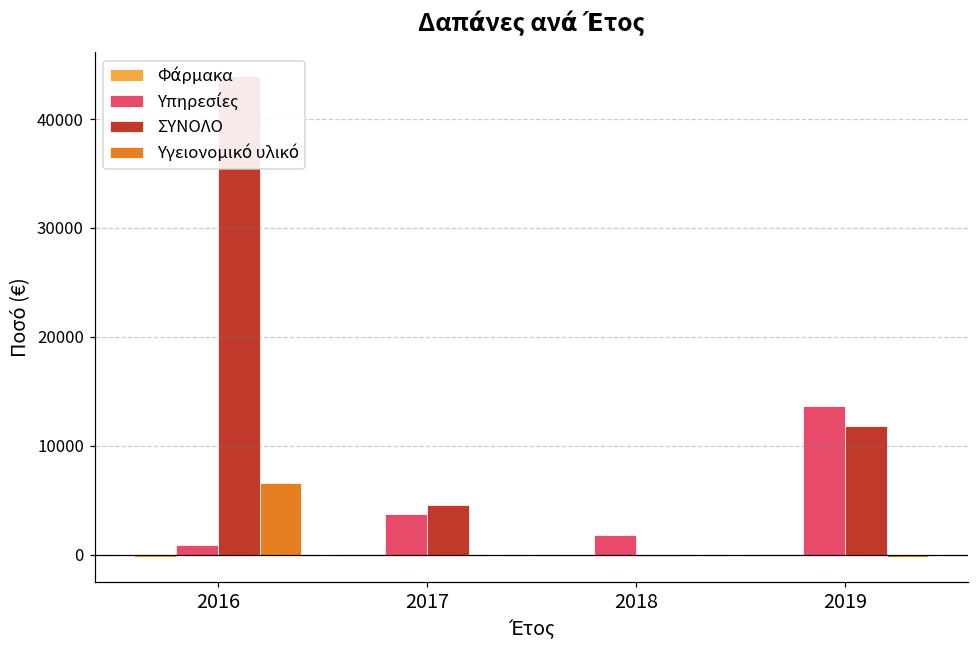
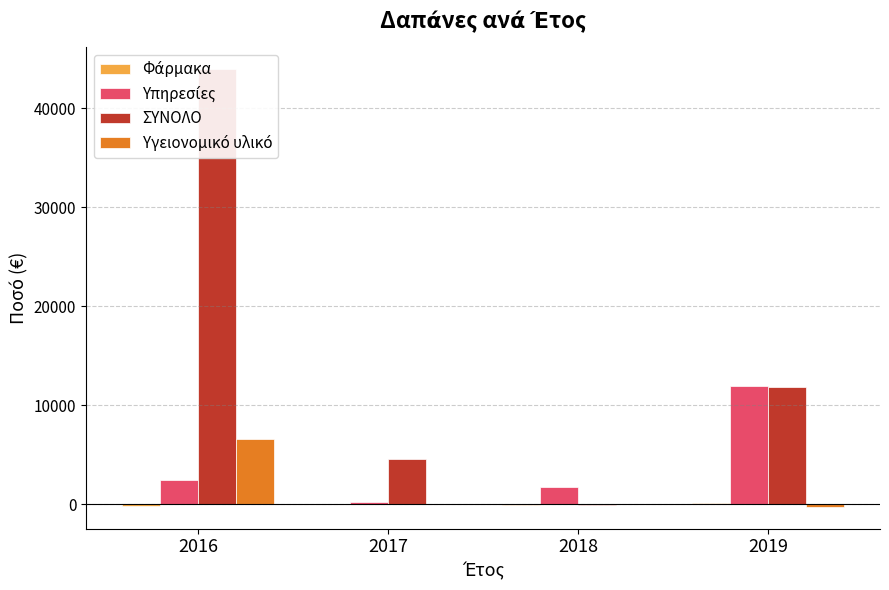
Υπηρεσίες, 2016: 1000 -> 2000
Υπηρεσίες, 2017: 4000 -> 0
Υπηρεσίες, 2019: 14000 -> 12000
